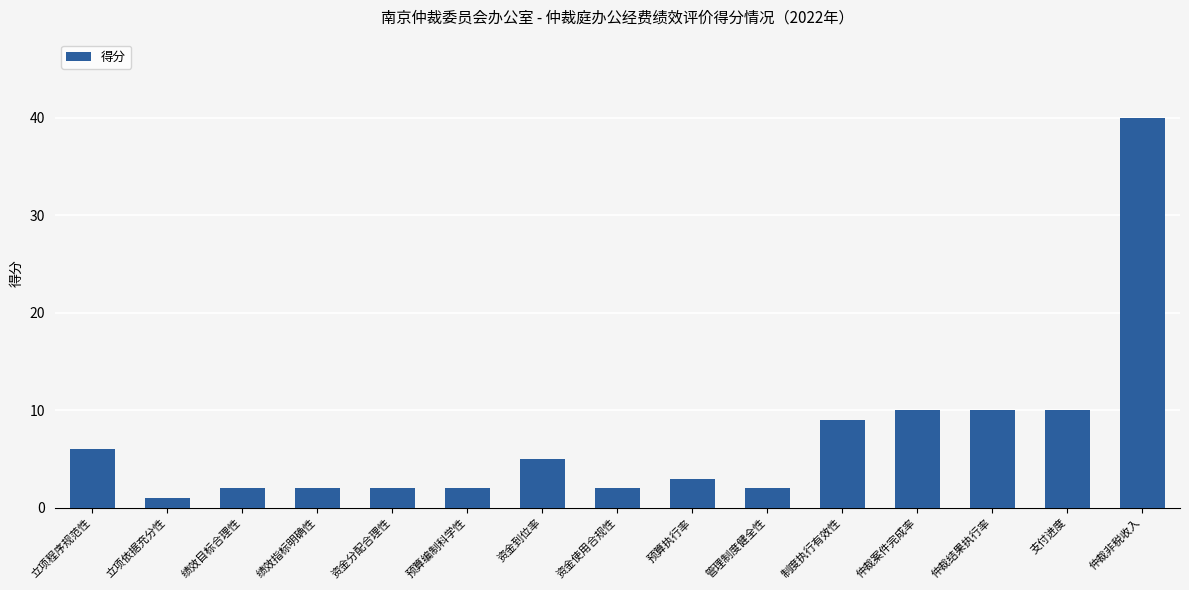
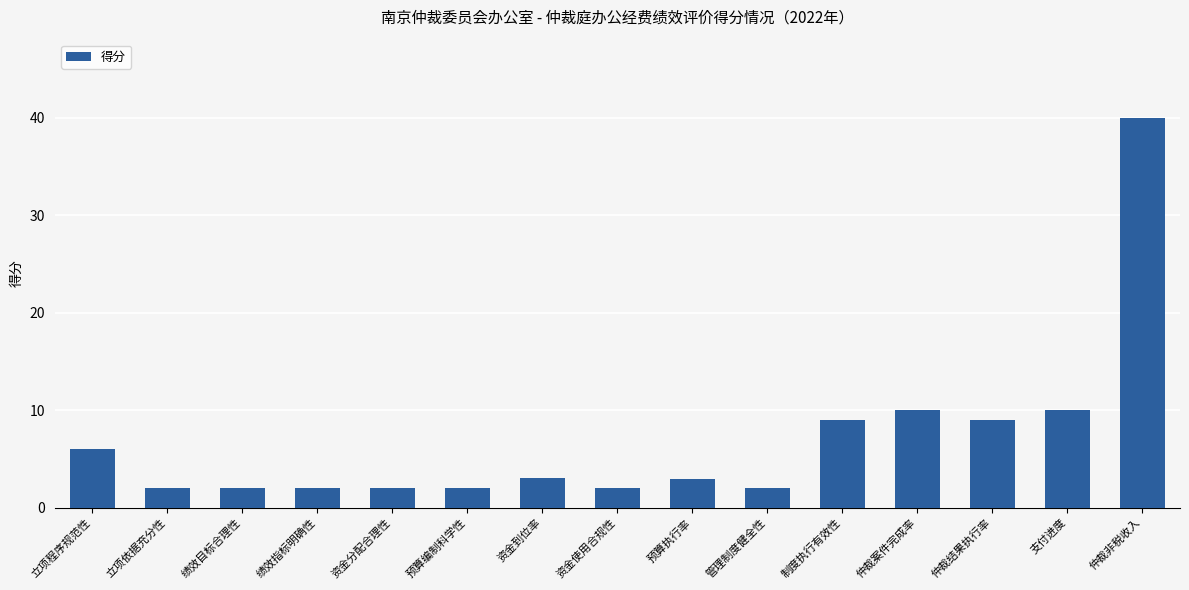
立项依据充分性: 1 -> 2
资金到位率: 5 -> 3
仲裁结果执行率: 10 -> 9
